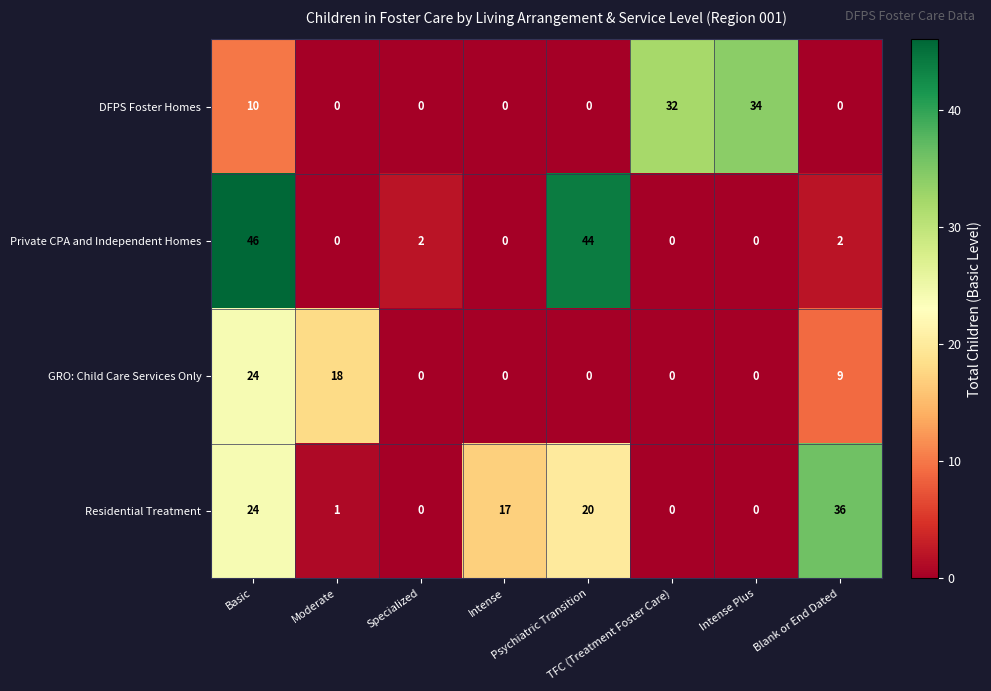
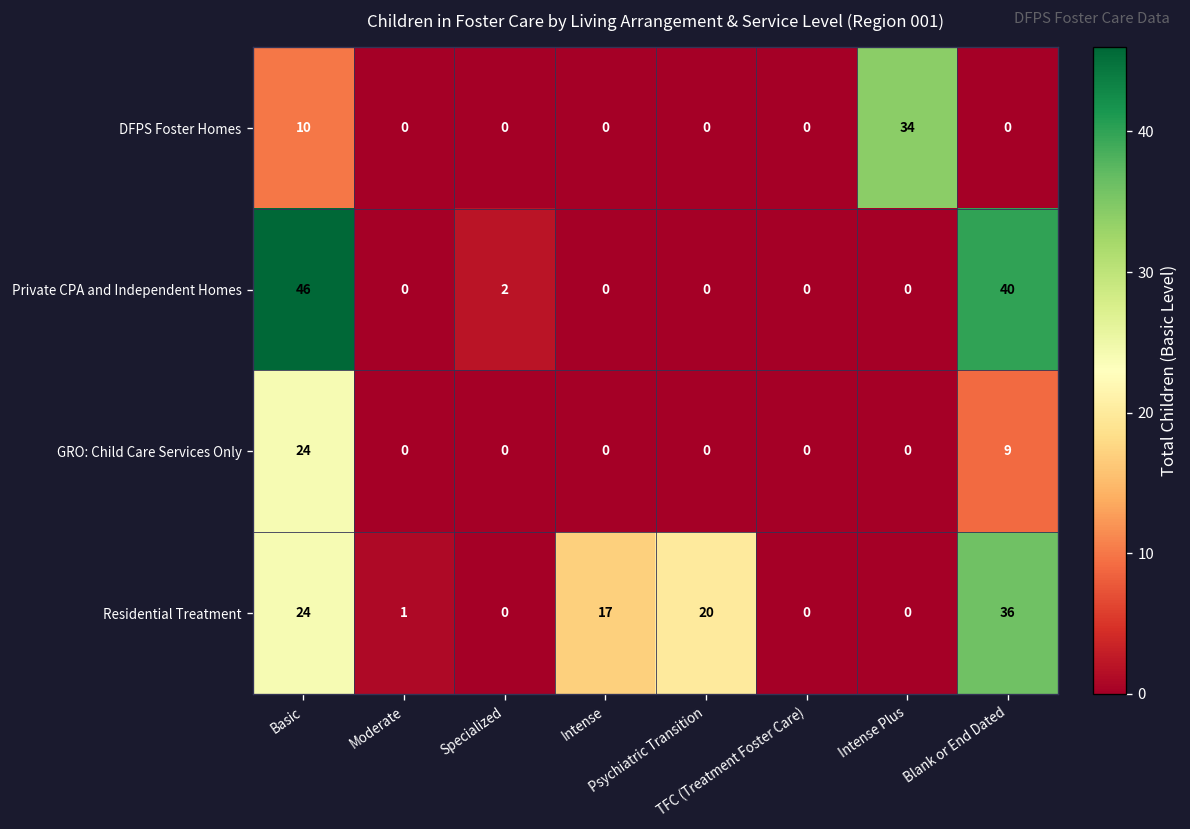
DFPS Foster Homes, TFC (Treatment Foster Care): 32 -> 0
Private CPA and Independent Homes, Psychiatric Transition: 44 -> 0
Private CPA and Independent Homes, Blank or End Dated: 2 -> 40
GRO: Child Care Services Only, Moderate: 18 -> 0
